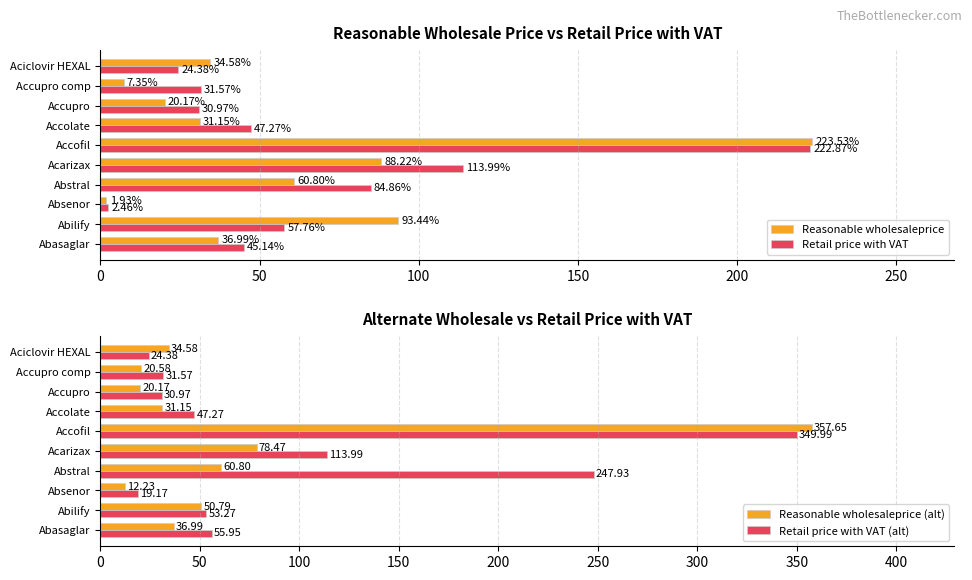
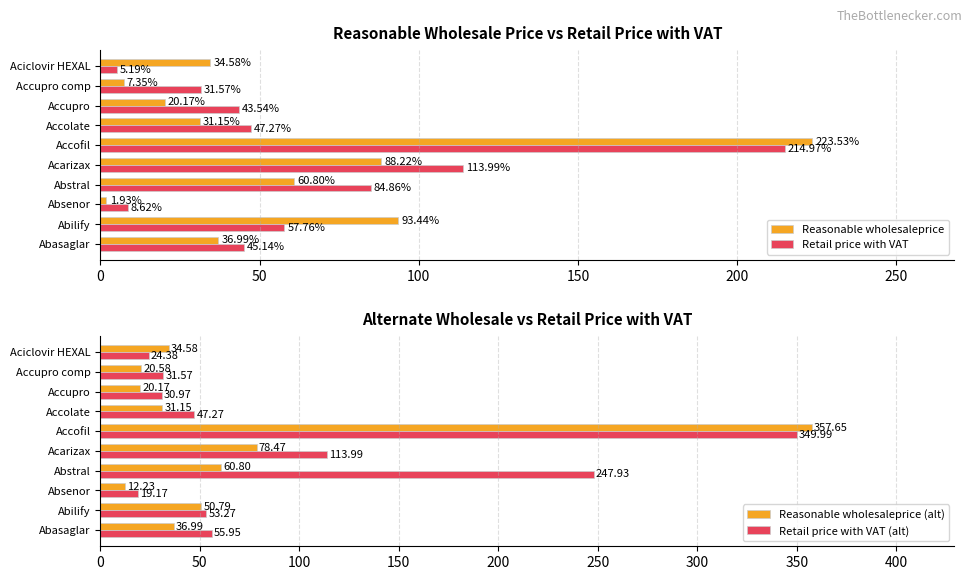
Reasonable Wholesale Price vs Retail Price with VAT, Retail price with VAT, Aciclovir HEXAL: 24.38% -> 5.19%
Reasonable Wholesale Price vs Retail Price with VAT, Retail price with VAT, Accupro: 30.97% -> 43.54%
Reasonable Wholesale Price vs Retail Price with VAT, Retail price with VAT, Accofil: 222.87% -> 214.97%
Reasonable Wholesale Price vs Retail Price with VAT, Retail price with VAT, Absenor: 2.46% -> 8.62%
